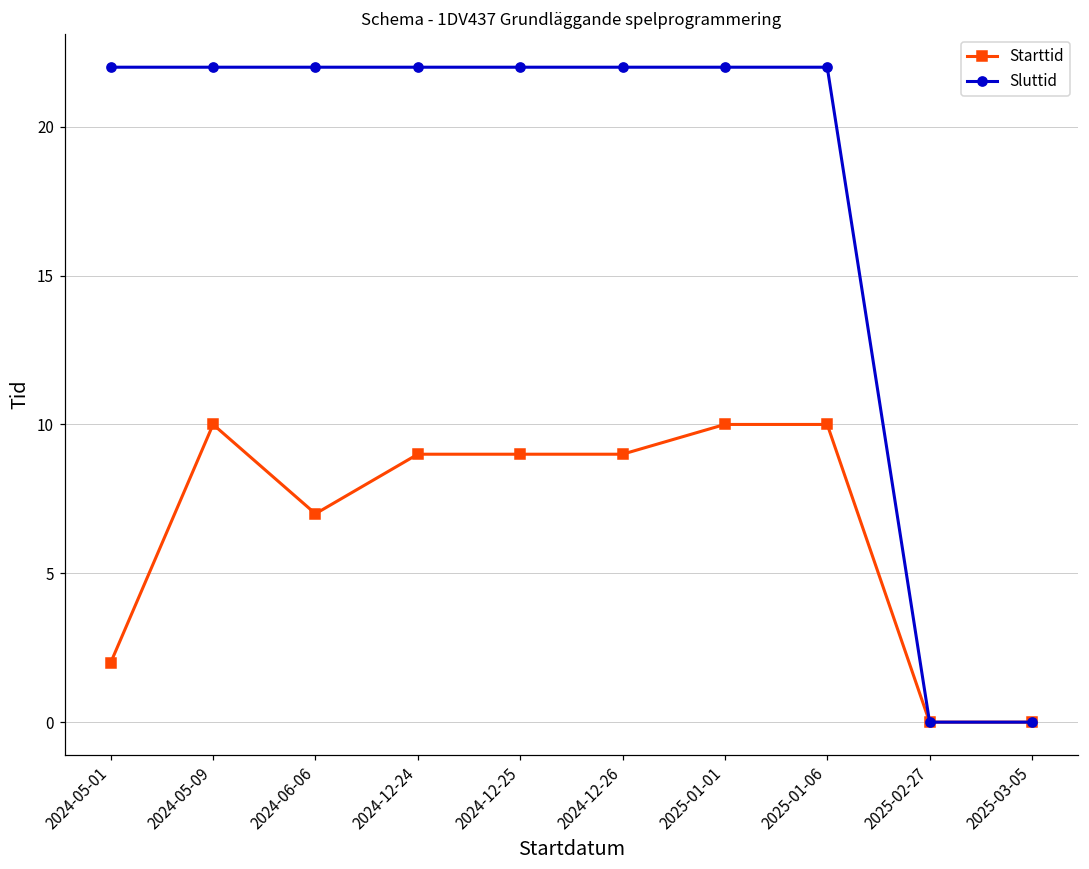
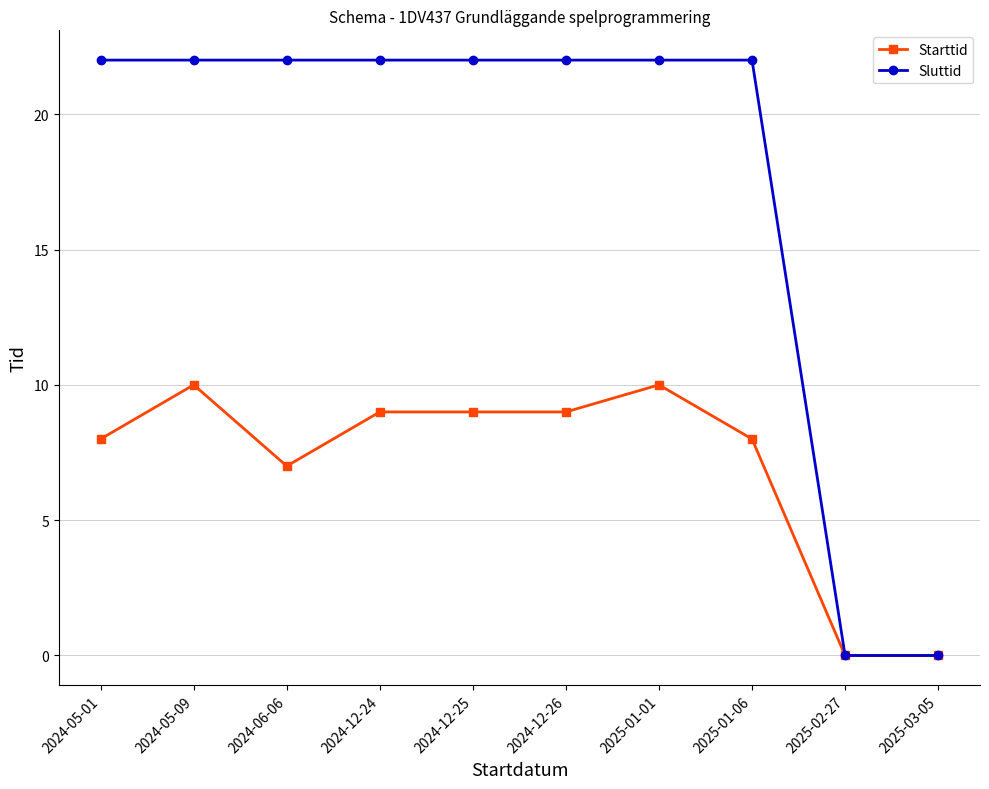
Starttid, 2024-05-01: 2 -> 8
Starttid, 2025-01-06: 10 -> 8
